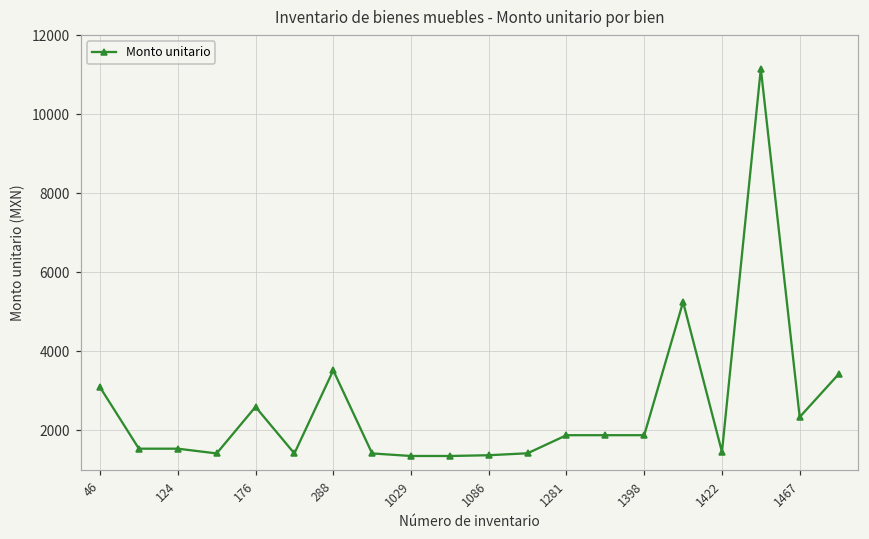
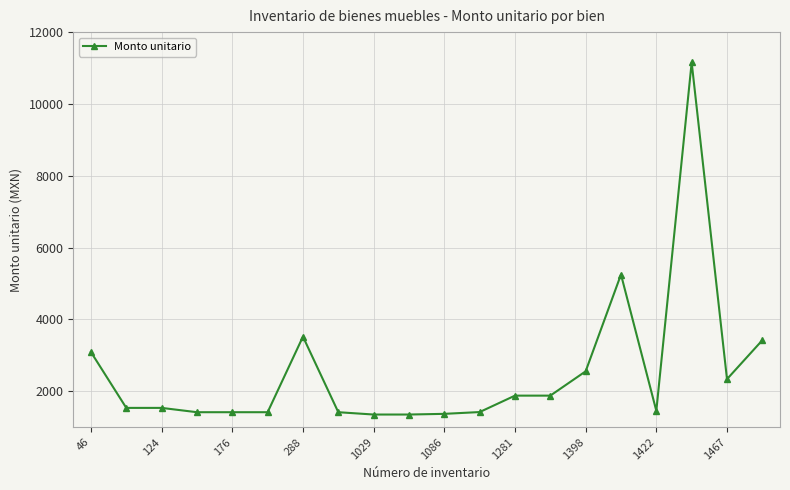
176: 2600 -> 1400
1398: 1900 -> 2600
